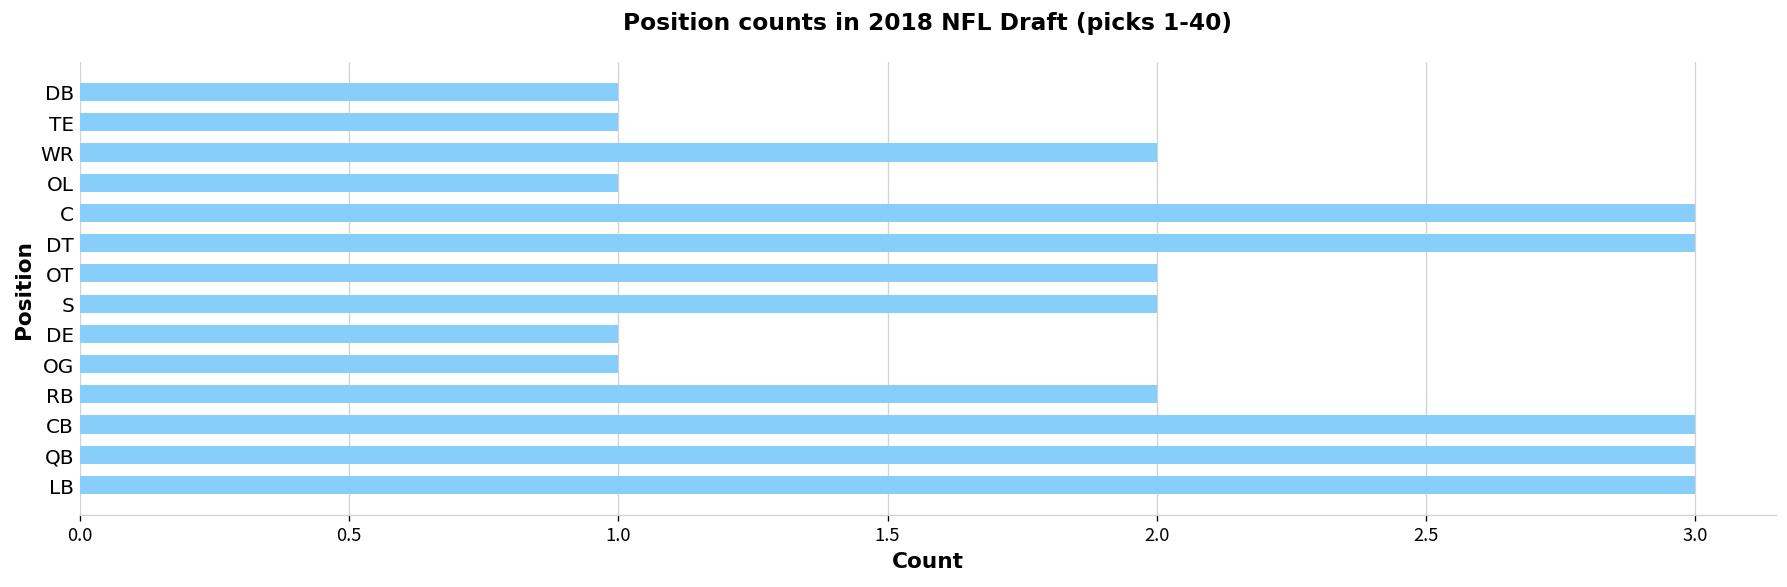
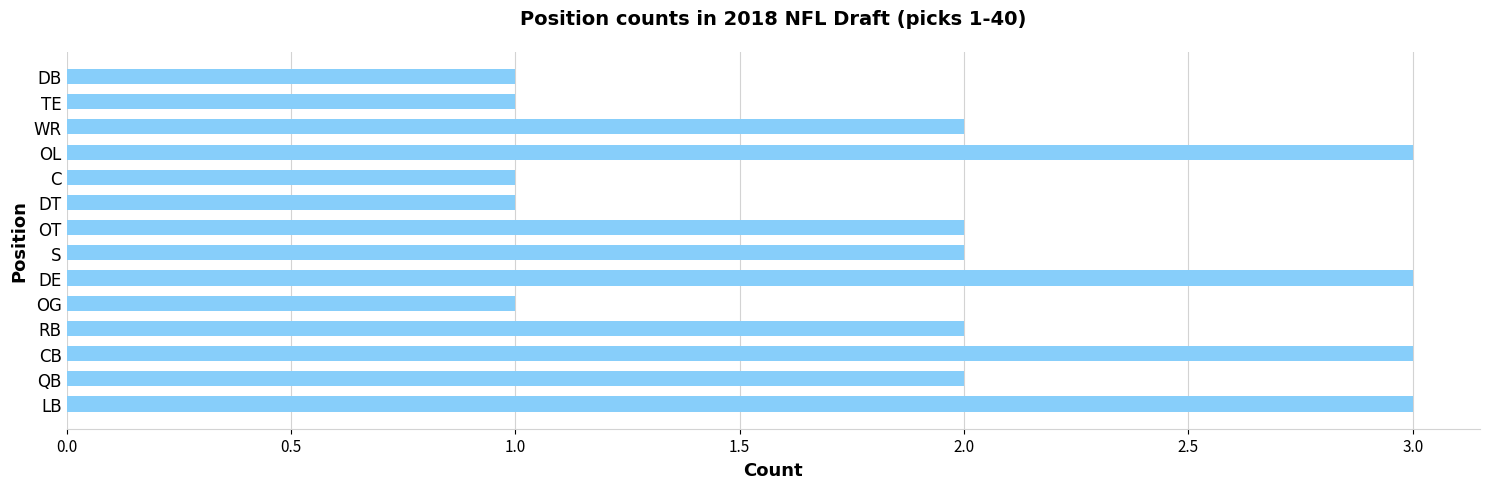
OL: 1 -> 3
C: 3 -> 1
DT: 3 -> 1
DE: 1 -> 3
QB: 3 -> 2
